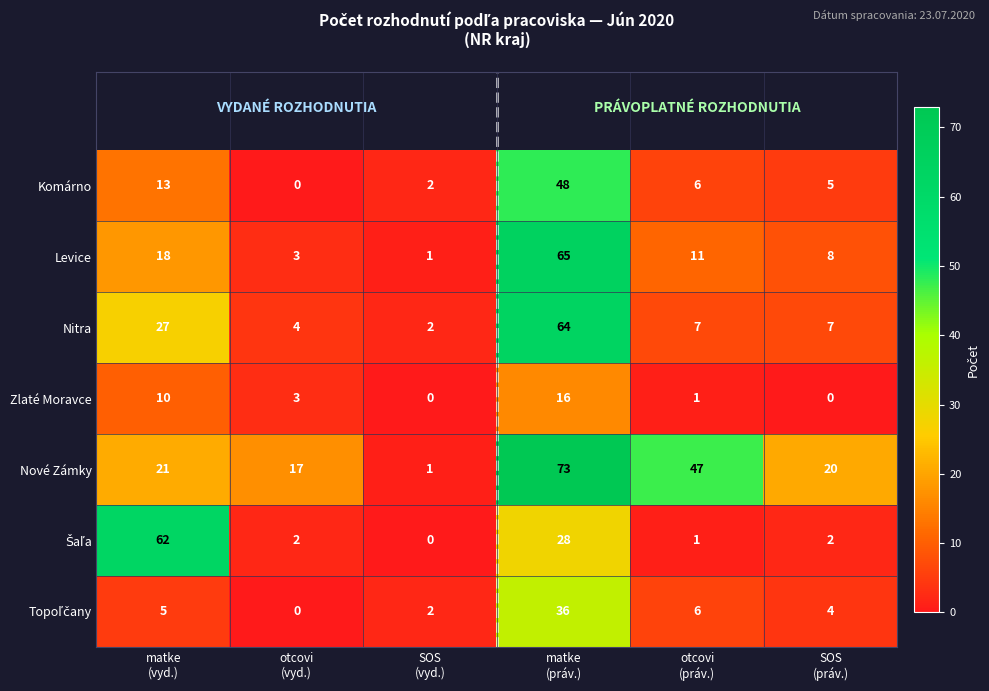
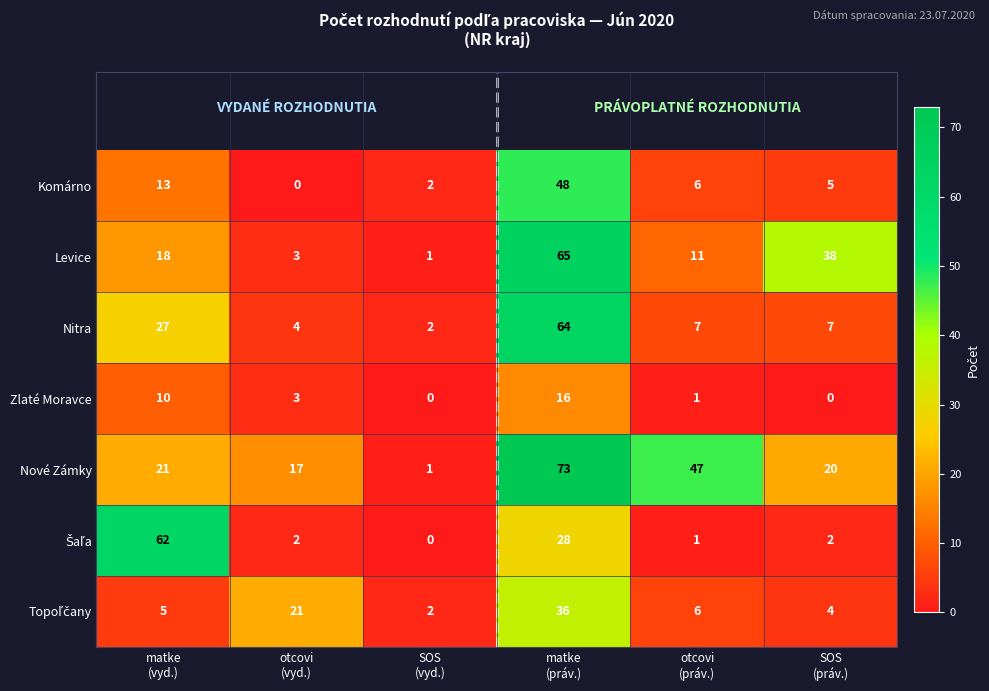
Levice, SOS (práv.): 8 -> 38
Topoľčany, otcovi (vyd.): 0 -> 21
